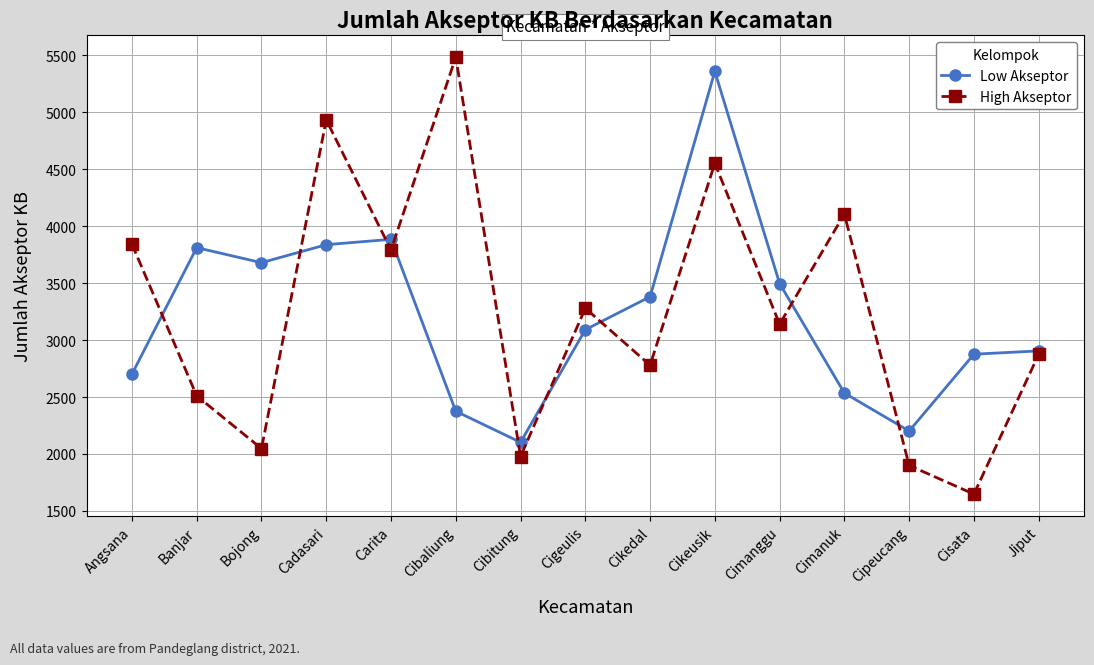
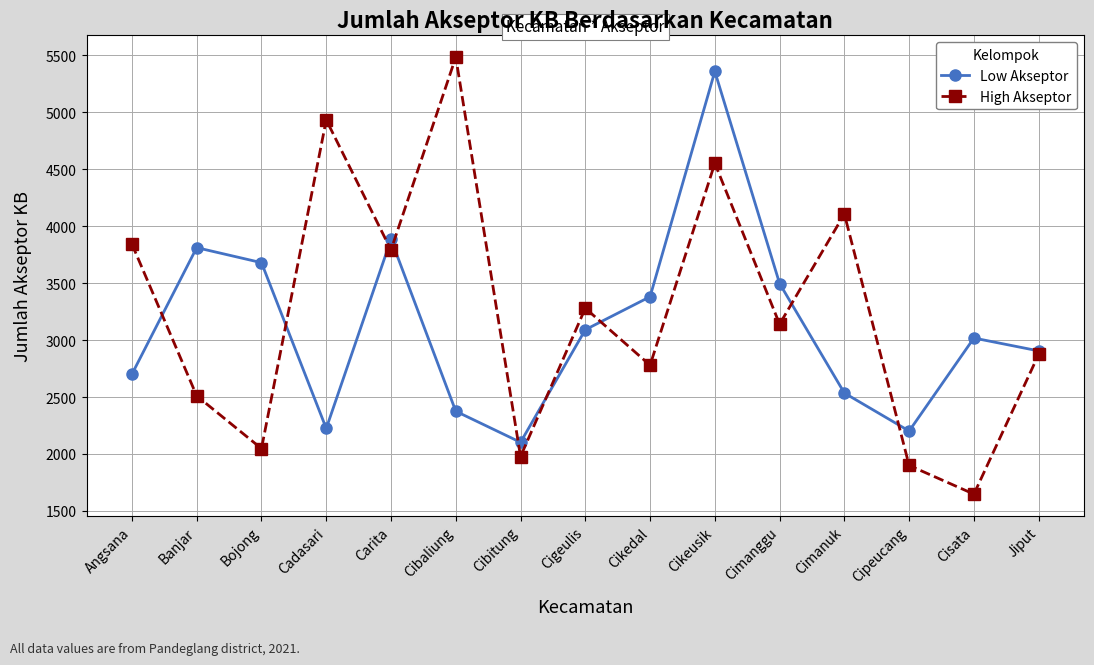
Low Akseptor, Cadasari: 3840 -> 2220
Low Akseptor, Cisata: 2880 -> 3020
